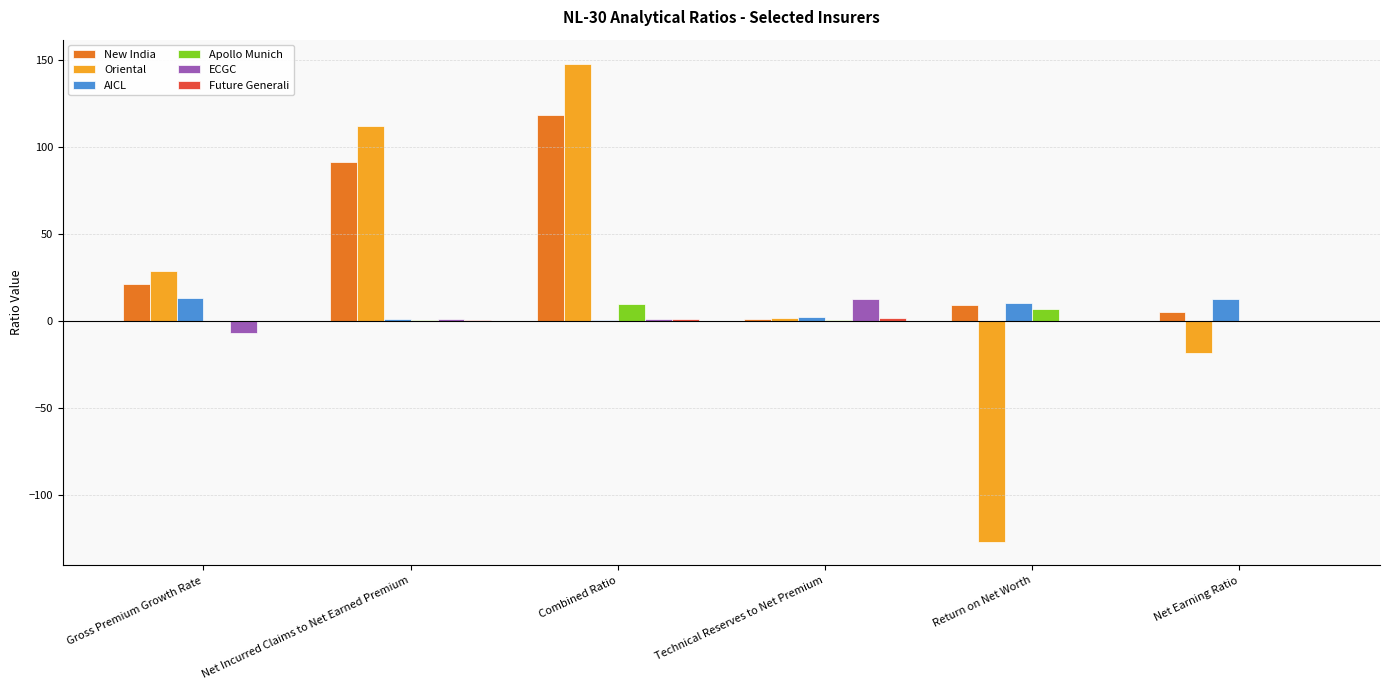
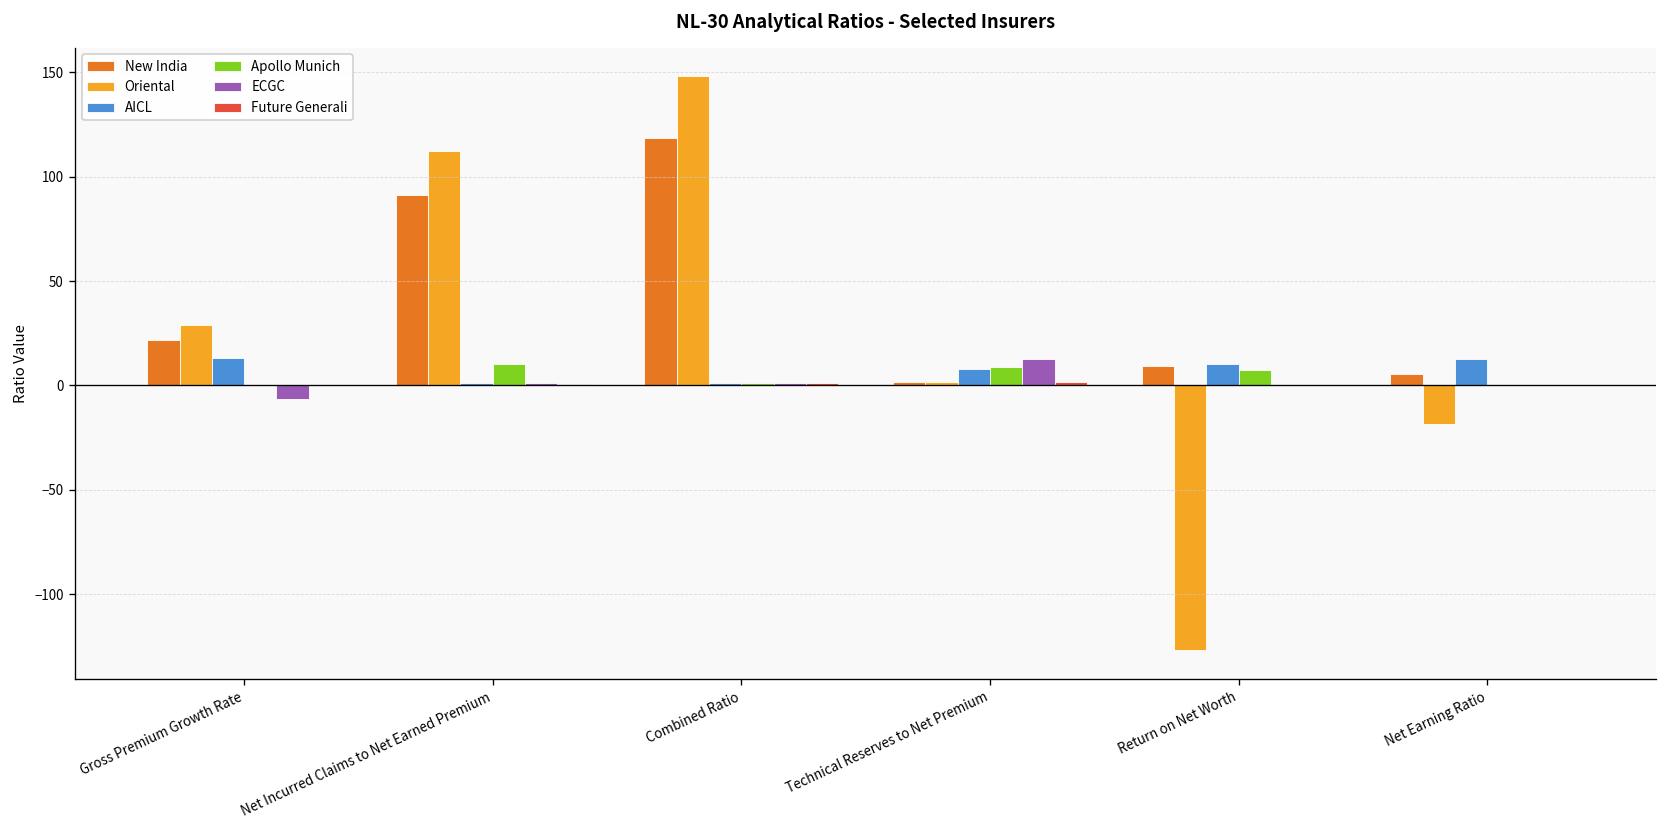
Apollo Munich, Net Incurred Claims to Net Earned Premium: 1 -> 10
Apollo Munich, Combined Ratio: 10 -> 1
AICL, Technical Reserves to Net Premium: 2 -> 8
Apollo Munich, Technical Reserves to Net Premium: 1 -> 9
